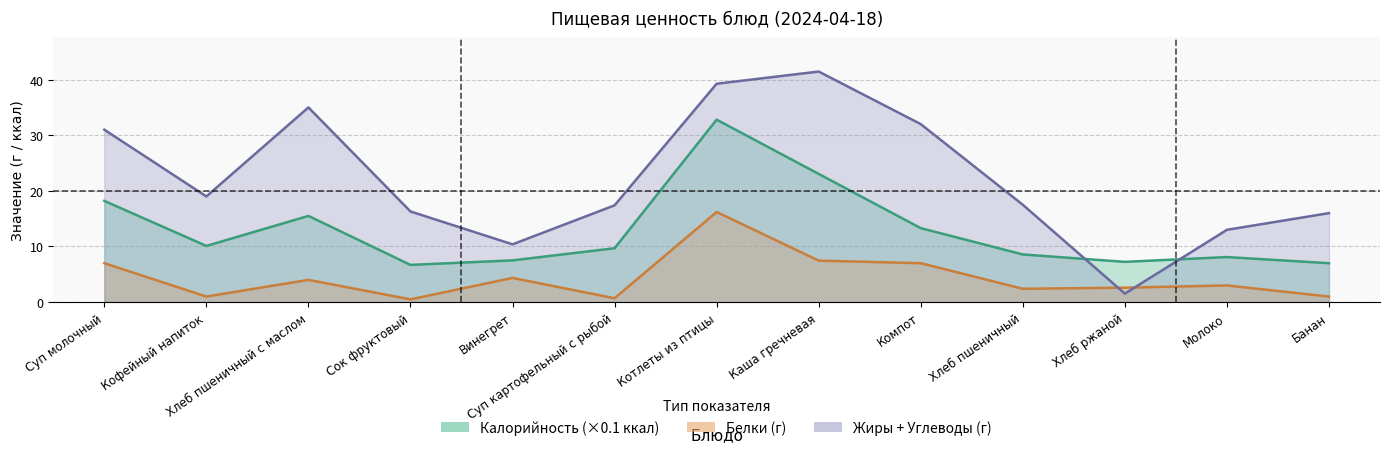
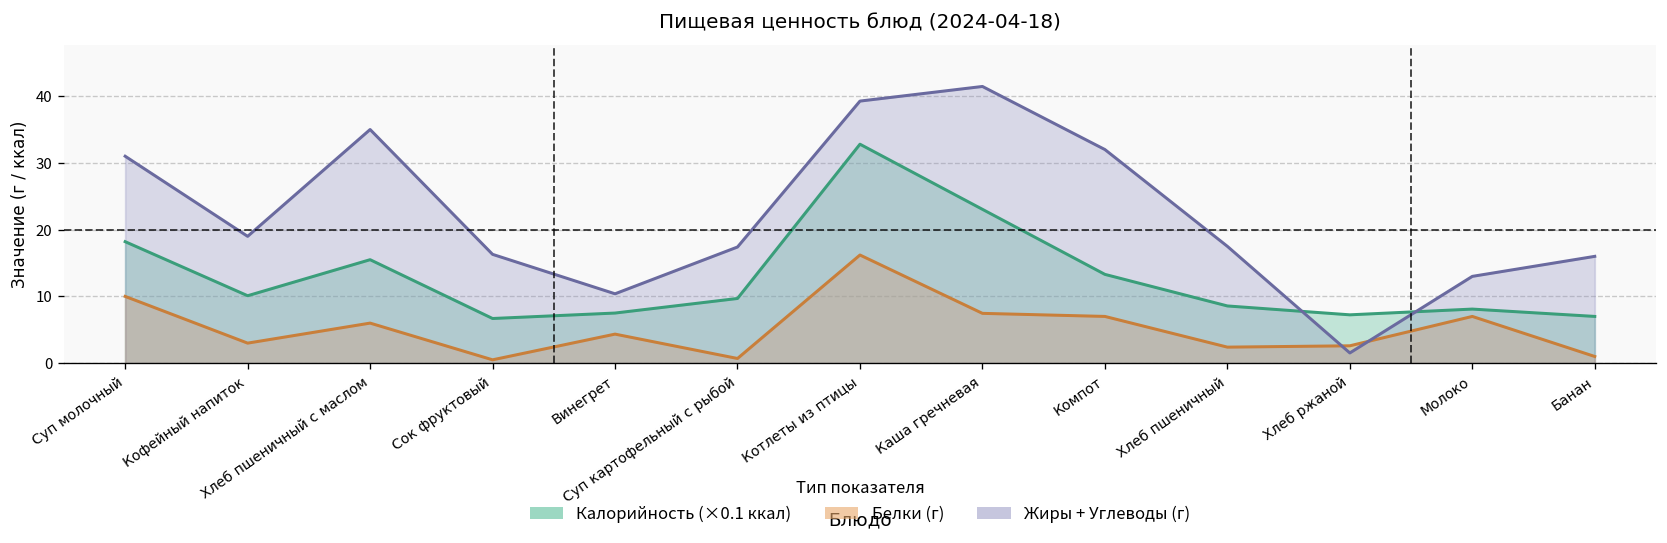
Белки (г), Суп молочный: 7 -> 10
Белки (г), Кофейный напиток: 1 -> 3
Белки (г), Хлеб пшеничный с маслом: 4 -> 6
Белки (г), Молоко: 3 -> 7
